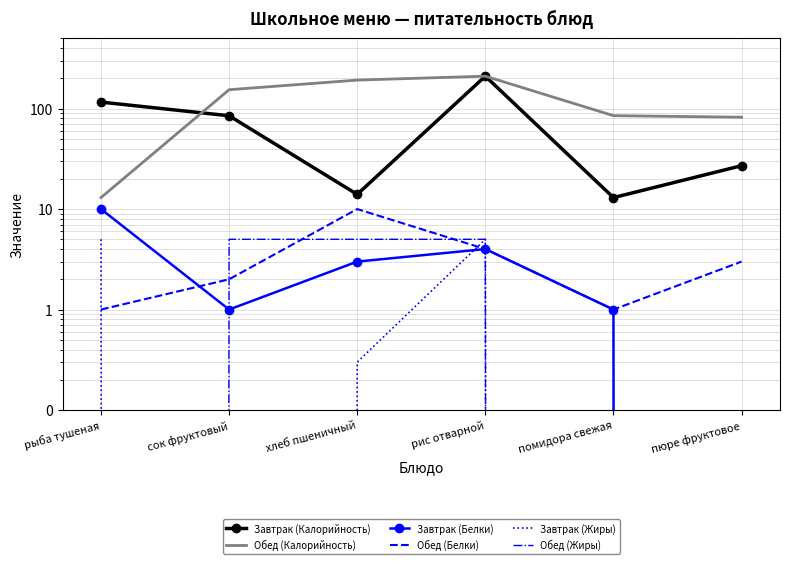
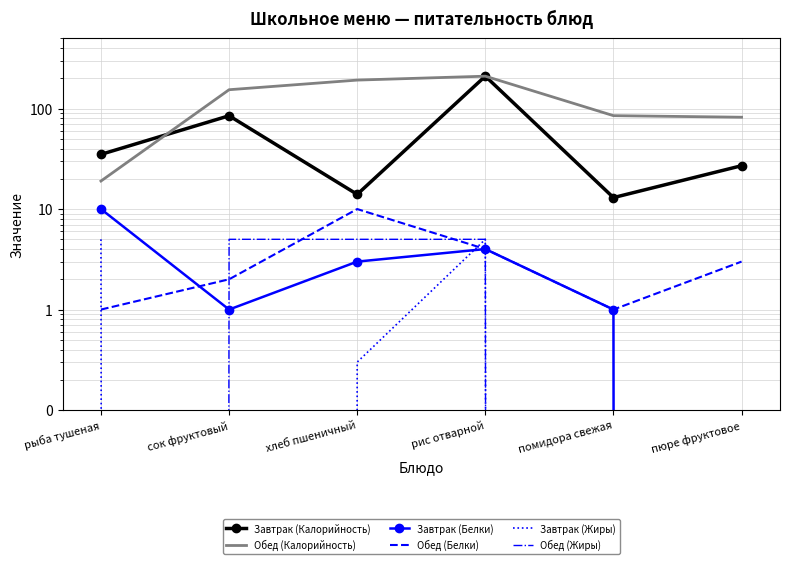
Завтрак (Калорийность), рыба тушеная: 120 -> 35
Обед (Калорийность), рыба тушеная: 13 -> 19
